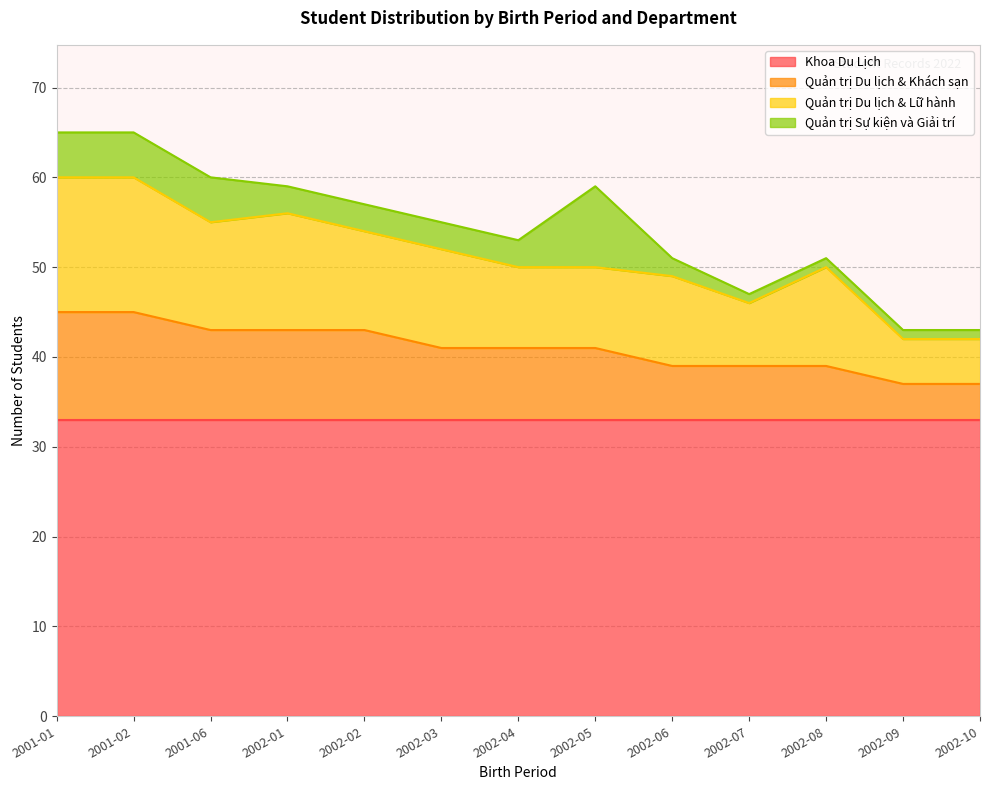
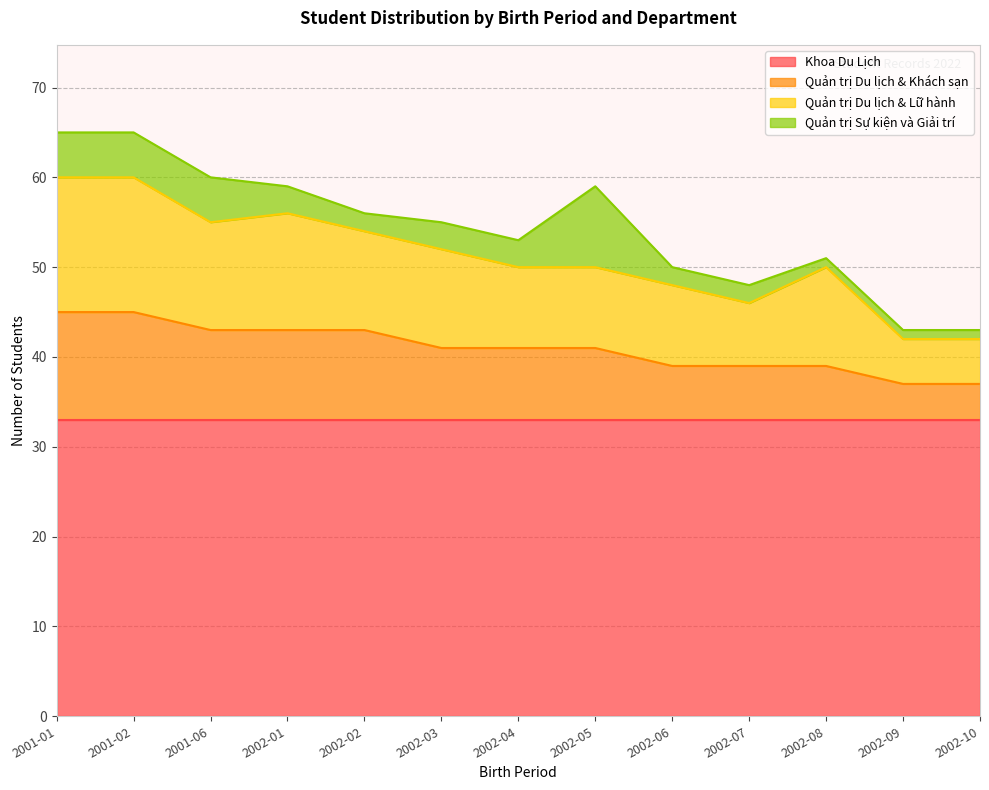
Quản trị Sự kiện và Giải trí, 2002-02: 3 -> 2
Quản trị Du lịch & Lữ hành, 2002-06: 10 -> 9
Quản trị Sự kiện và Giải trí, 2002-07: 1 -> 2
